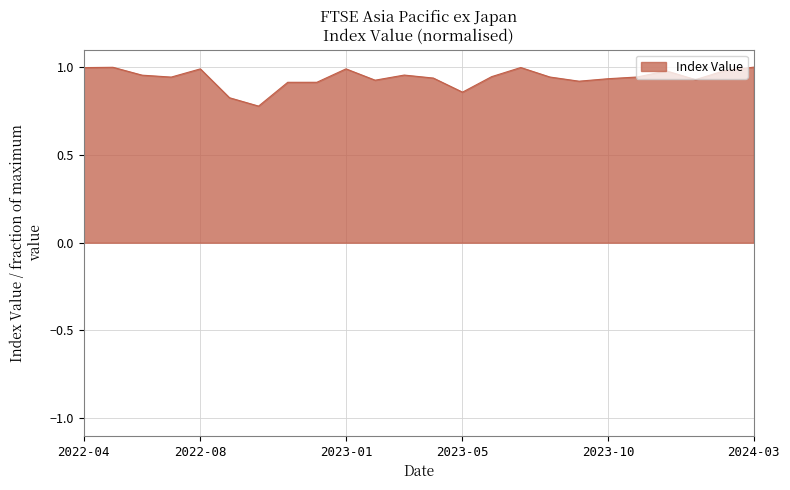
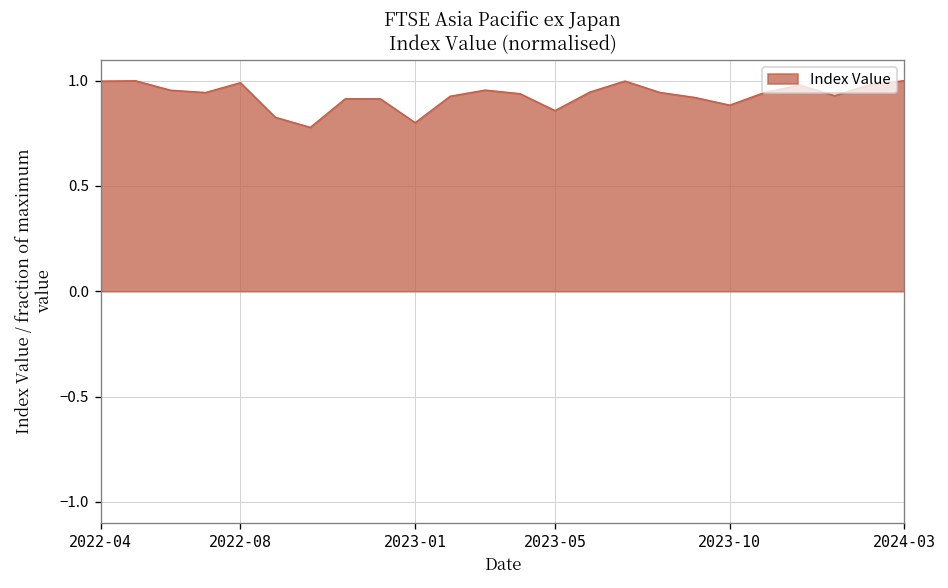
2023-01: 0.99 -> 0.80
2023-10: 0.93 -> 0.88
